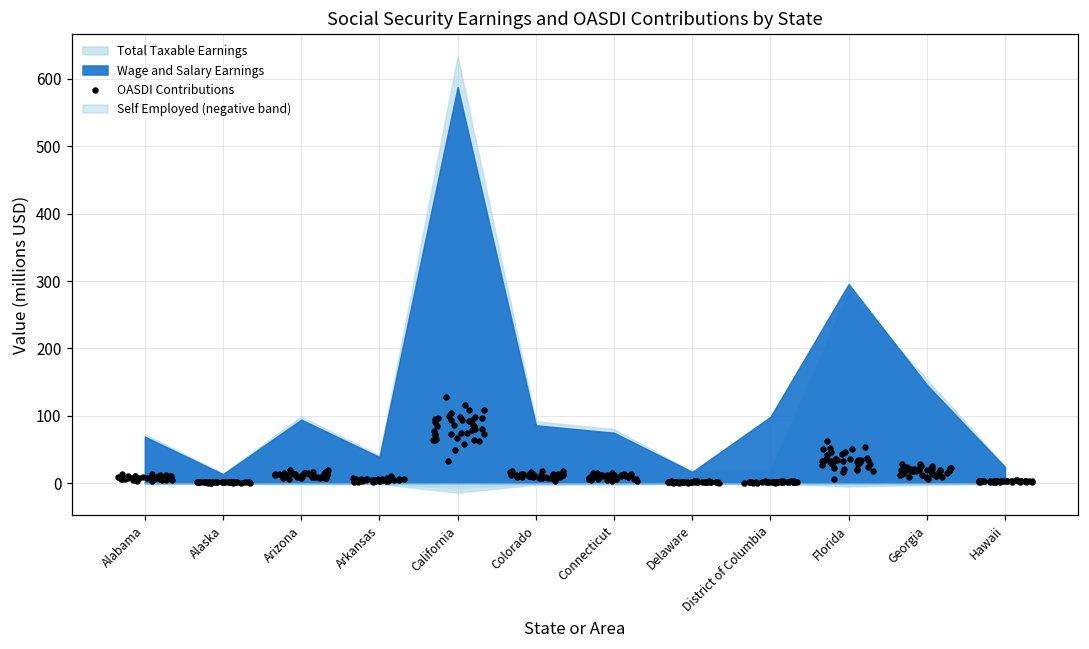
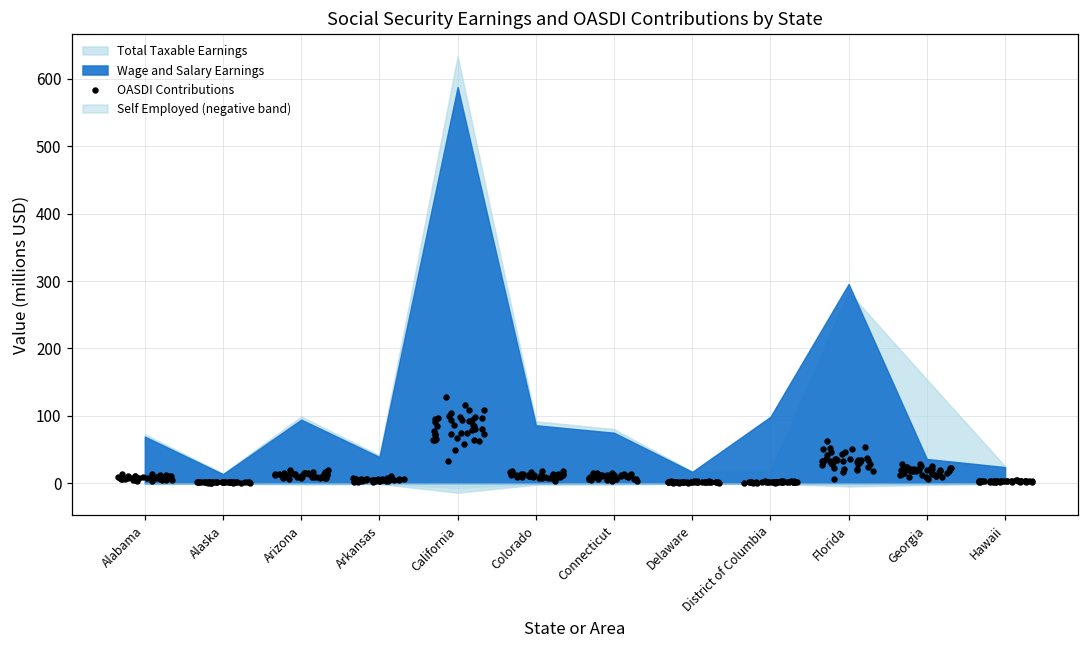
Wage and Salary Earnings, Georgia: 150 -> 40
